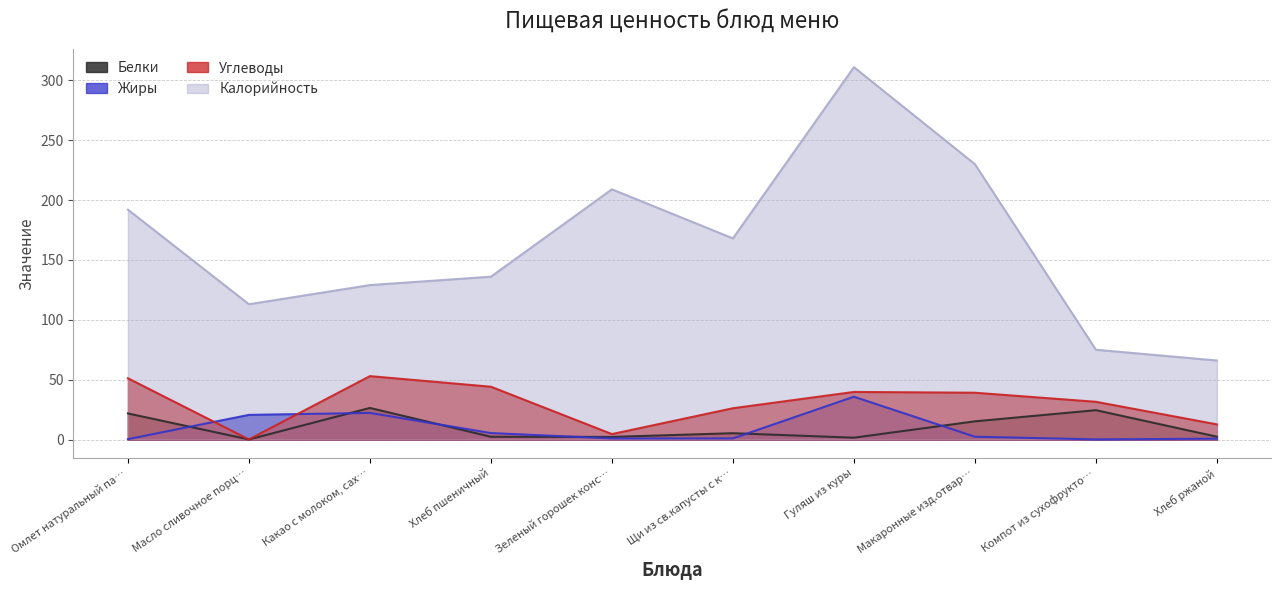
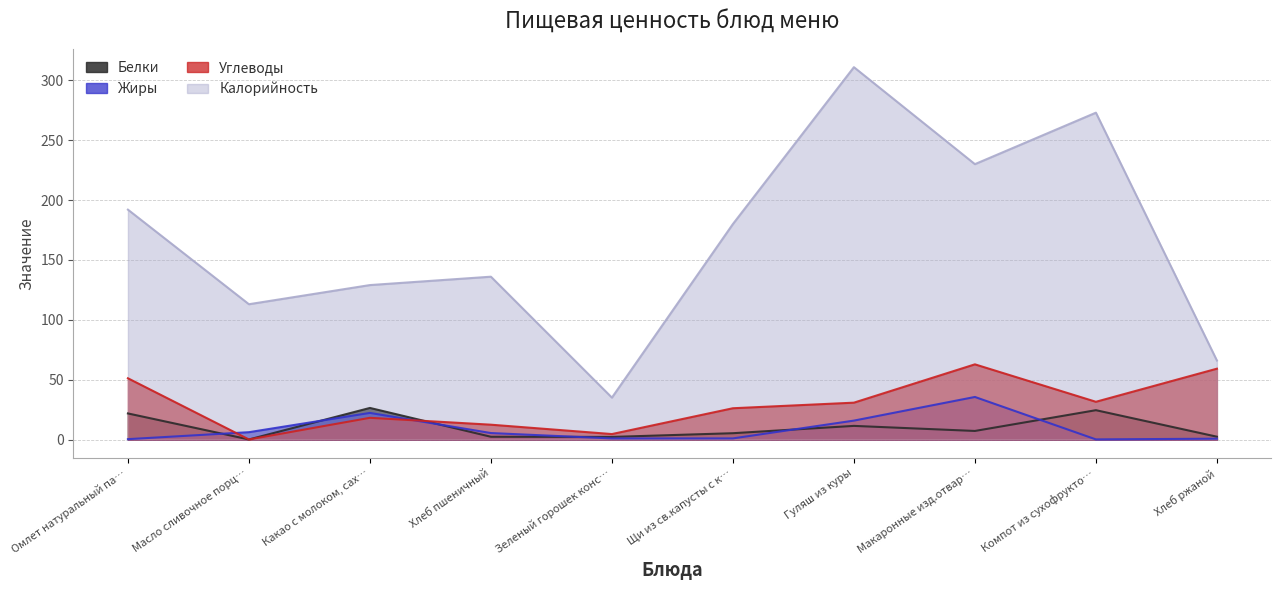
Жиры, Масло сливочное порц…: 21 -> 6
Углеводы, Какао с молоком, сах…: 53 -> 18
Углеводы, Хлеб пшеничный: 44 -> 12
Калорийность, Зеленый горошек конс…: 209 -> 35
Калорийность, Щи из св.капусты с к…: 168 -> 180
Белки, Гуляш из куры: 2 -> 11
Жиры, Гуляш из куры: 36 -> 16
Углеводы, Гуляш из куры: 40 -> 31
Белки, Макаронные изд.отвар…: 15 -> 7
Жиры, Макаронные изд.отвар…: 2 -> 36
Углеводы, Макаронные изд.отвар…: 39 -> 63
Калорийность, Компот из сухофрукто…: 75 -> 273
Углеводы, Хлеб ржаной: 13 -> 59
